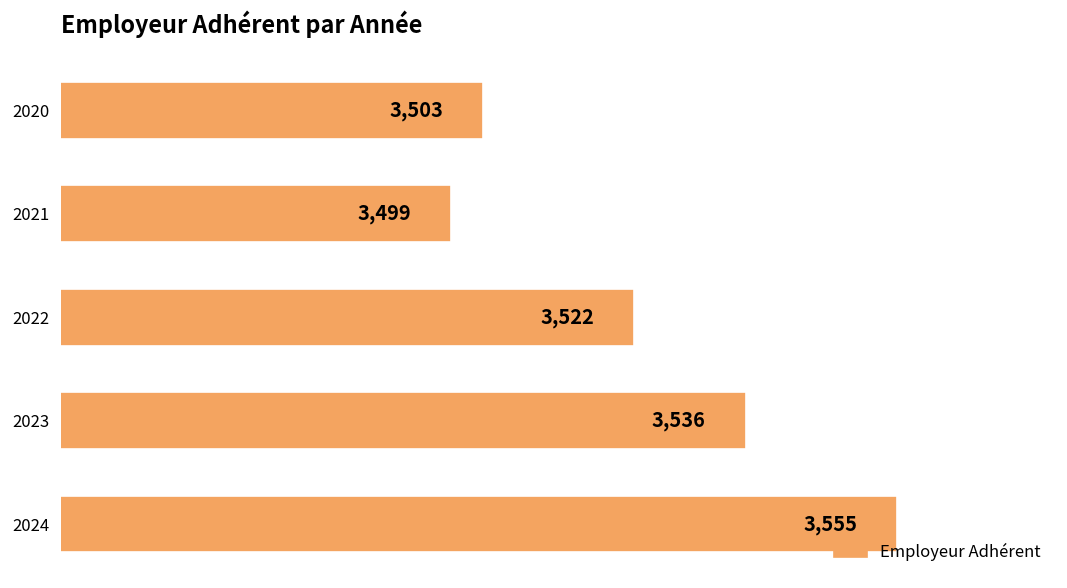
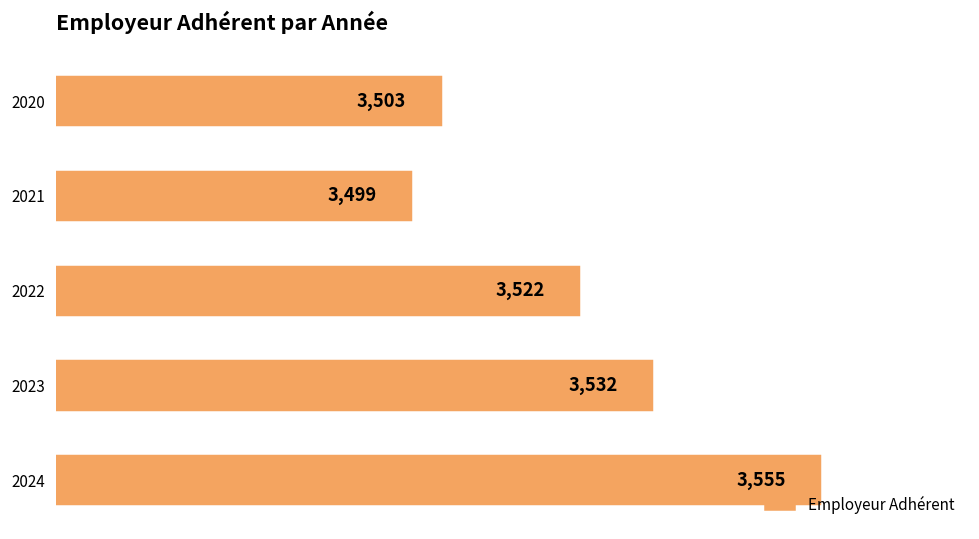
2023: 3,536 -> 3,532
